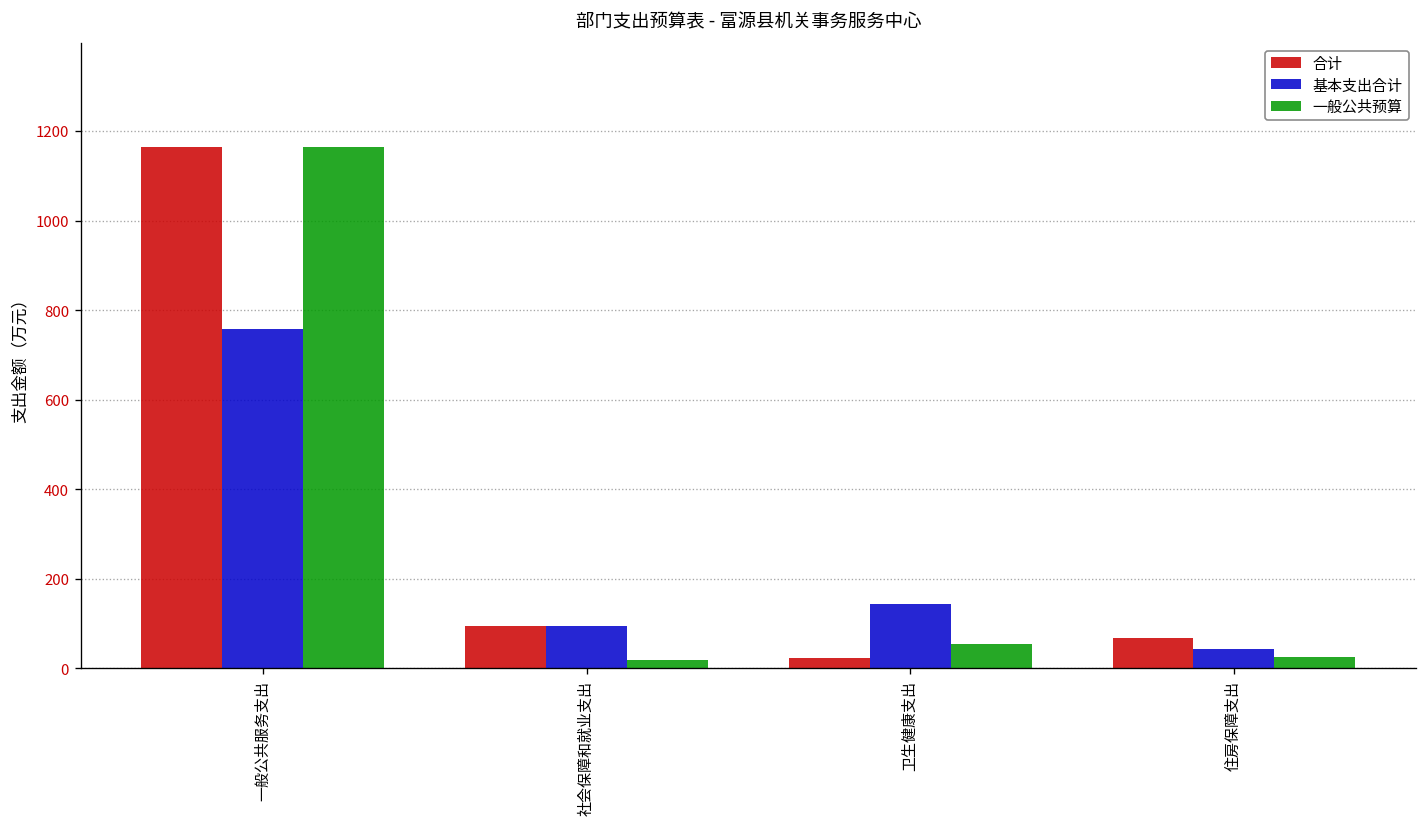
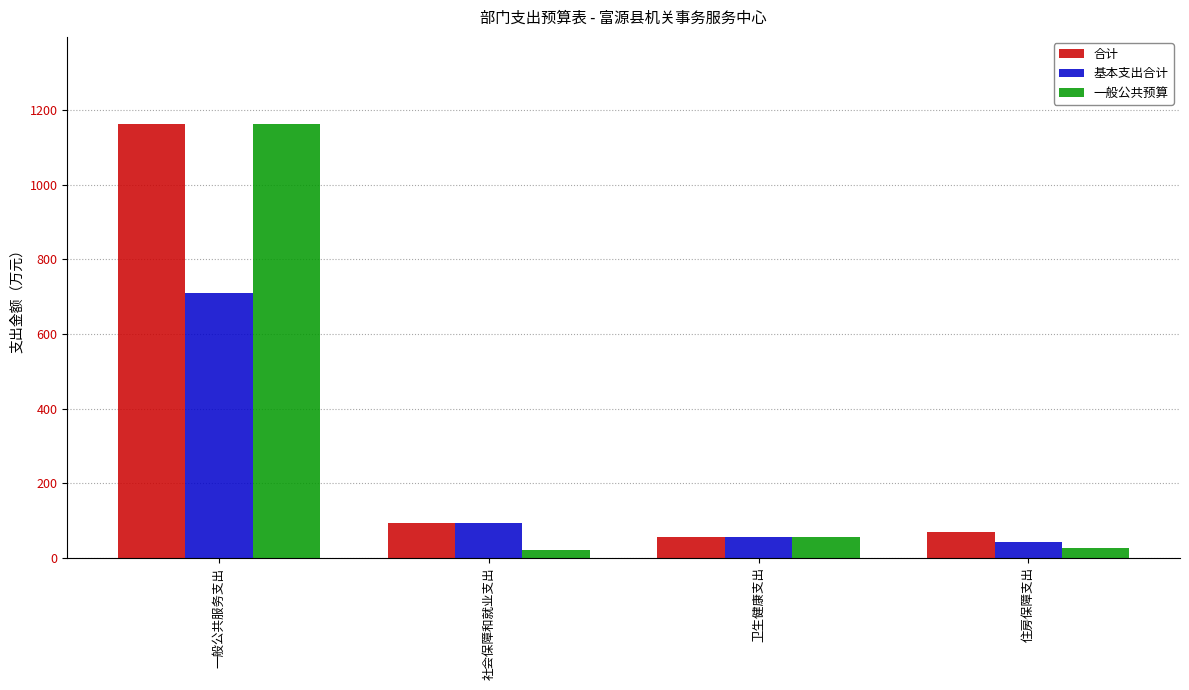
基本支出合计, 一般公共服务支出: 760 -> 710
合计, 卫生健康支出: 20 -> 50
基本支出合计, 卫生健康支出: 140 -> 50
